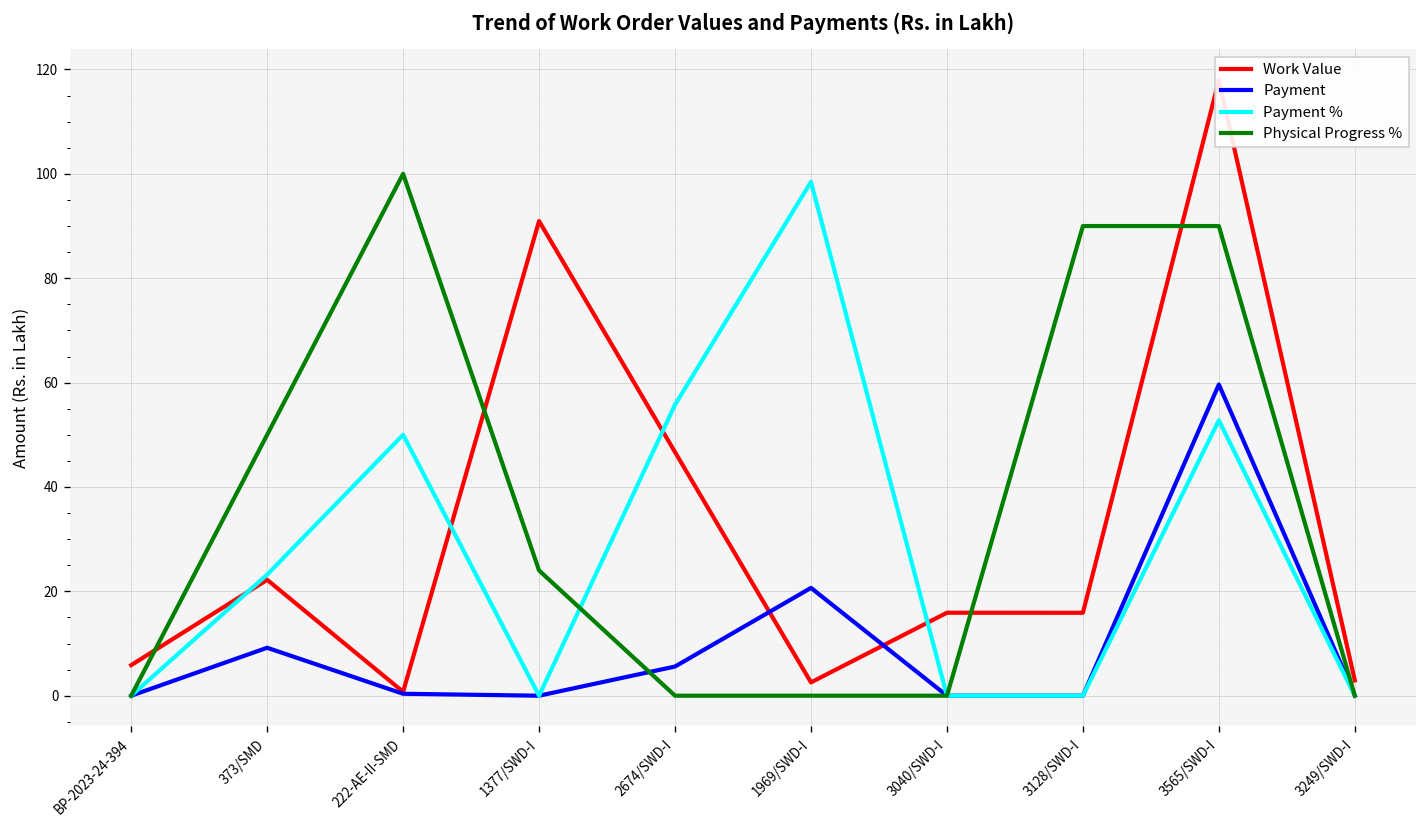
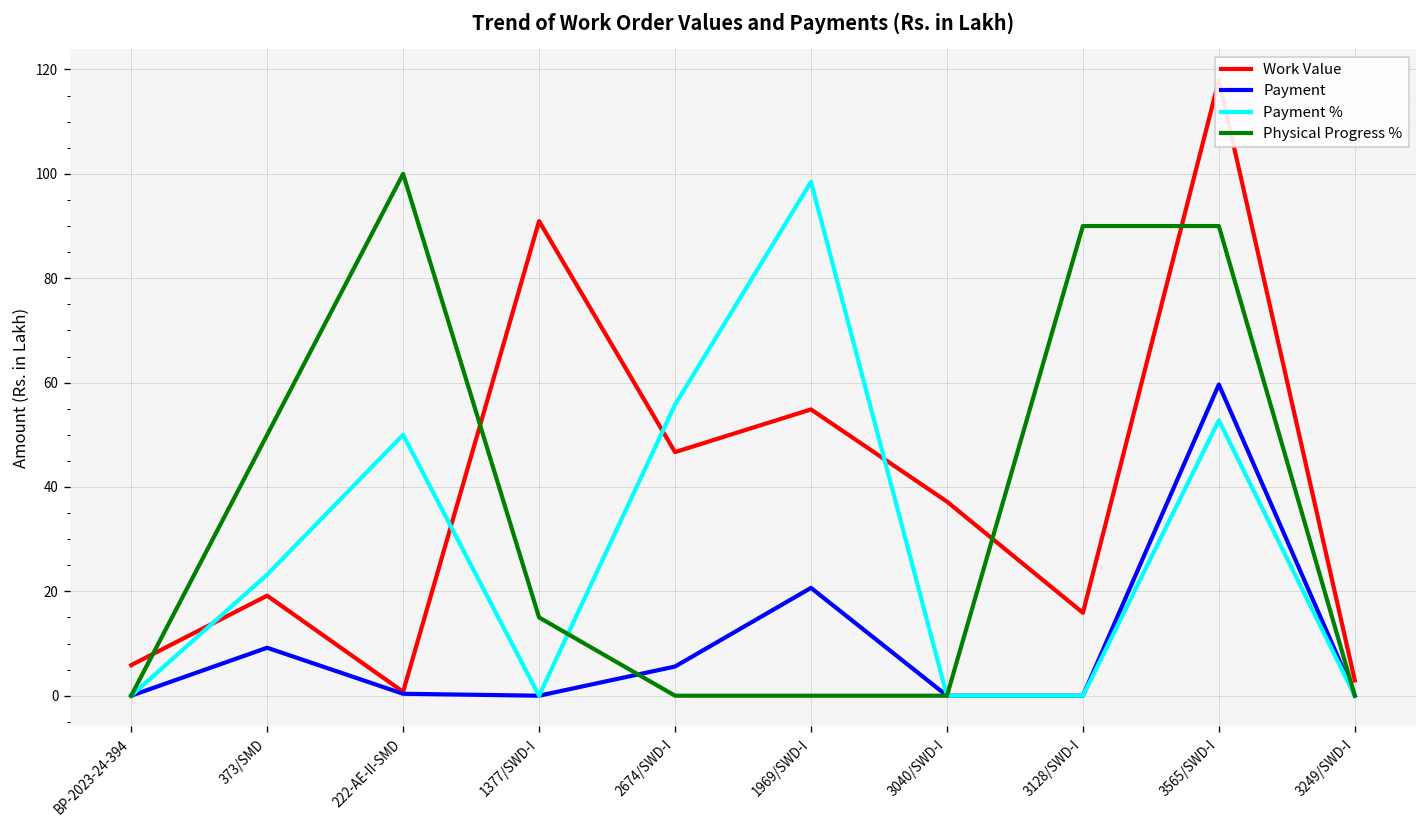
Work Value, 373/SMD: 22 -> 19
Physical Progress %, 1377/SWD-I: 24 -> 15
Work Value, 1969/SWD-I: 3 -> 55
Work Value, 3040/SWD-I: 16 -> 37
